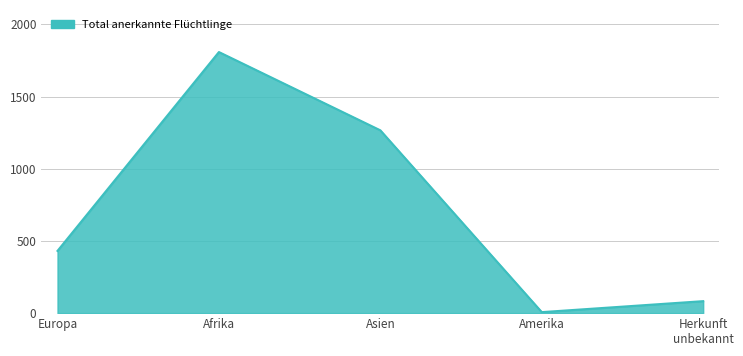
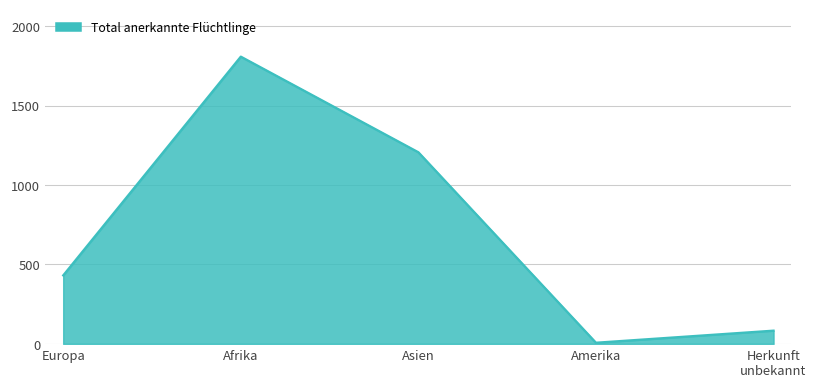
Asien: 1270 -> 1210
